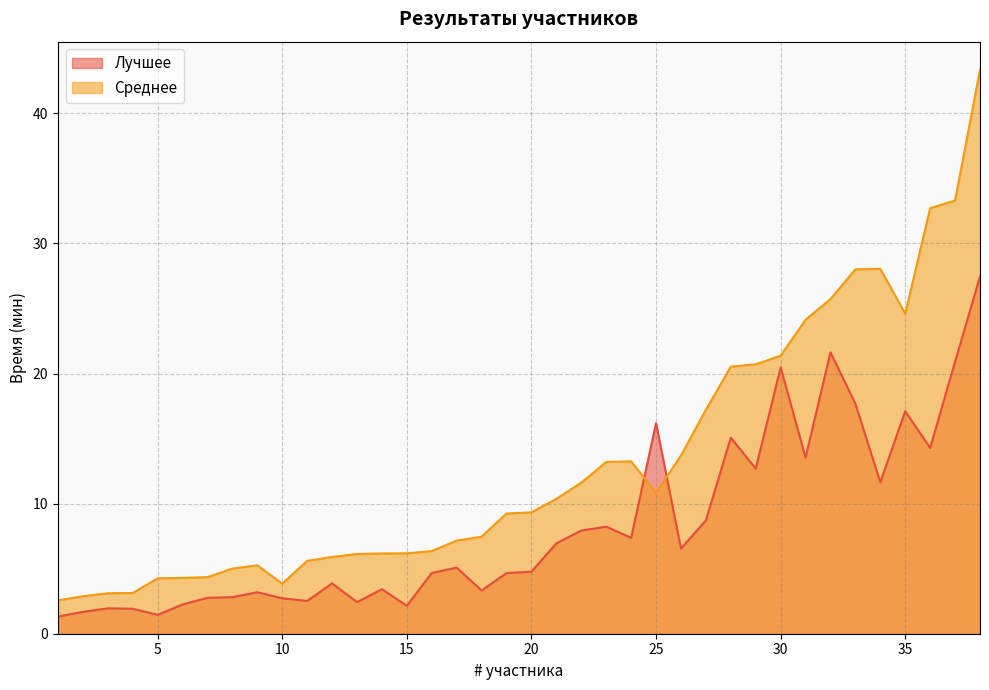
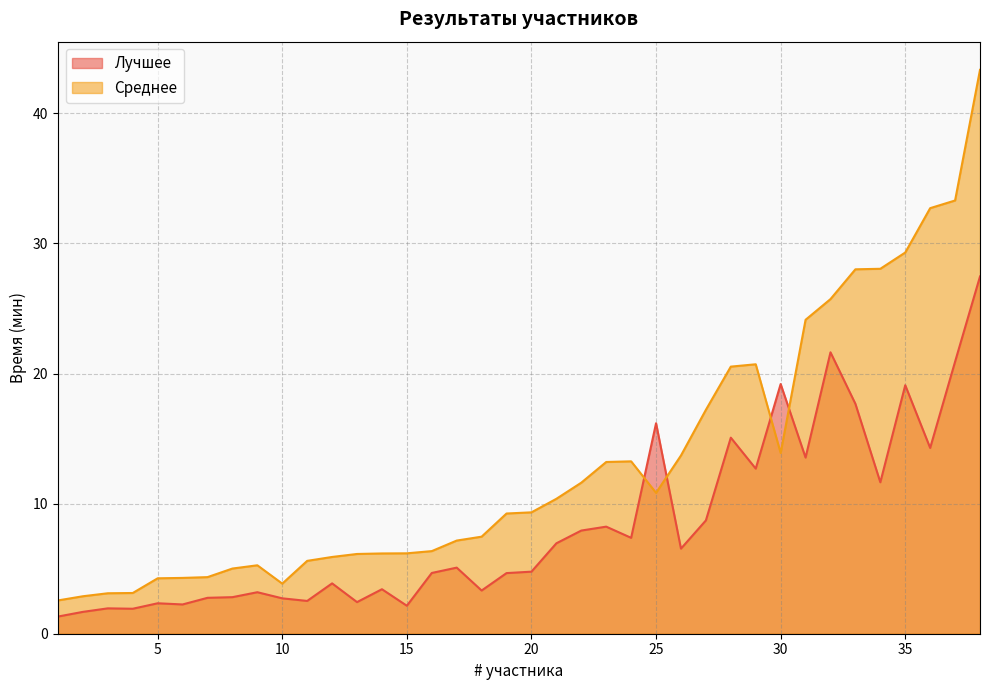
Лучшее, 5: 1.5 -> 2.3
Лучшее, 30: 20.5 -> 19.2
Среднее, 30: 21.4 -> 13.9
Лучшее, 35: 17.1 -> 19.1
Среднее, 35: 24.6 -> 29.3
